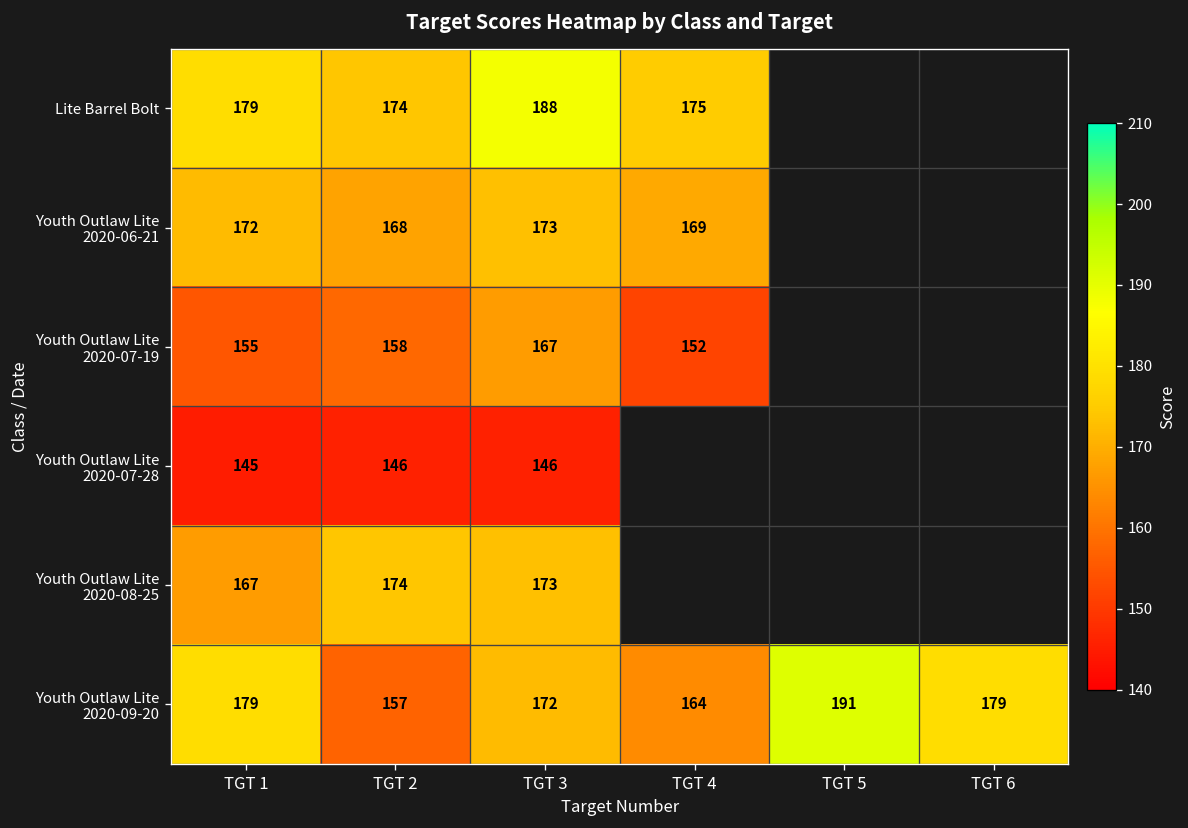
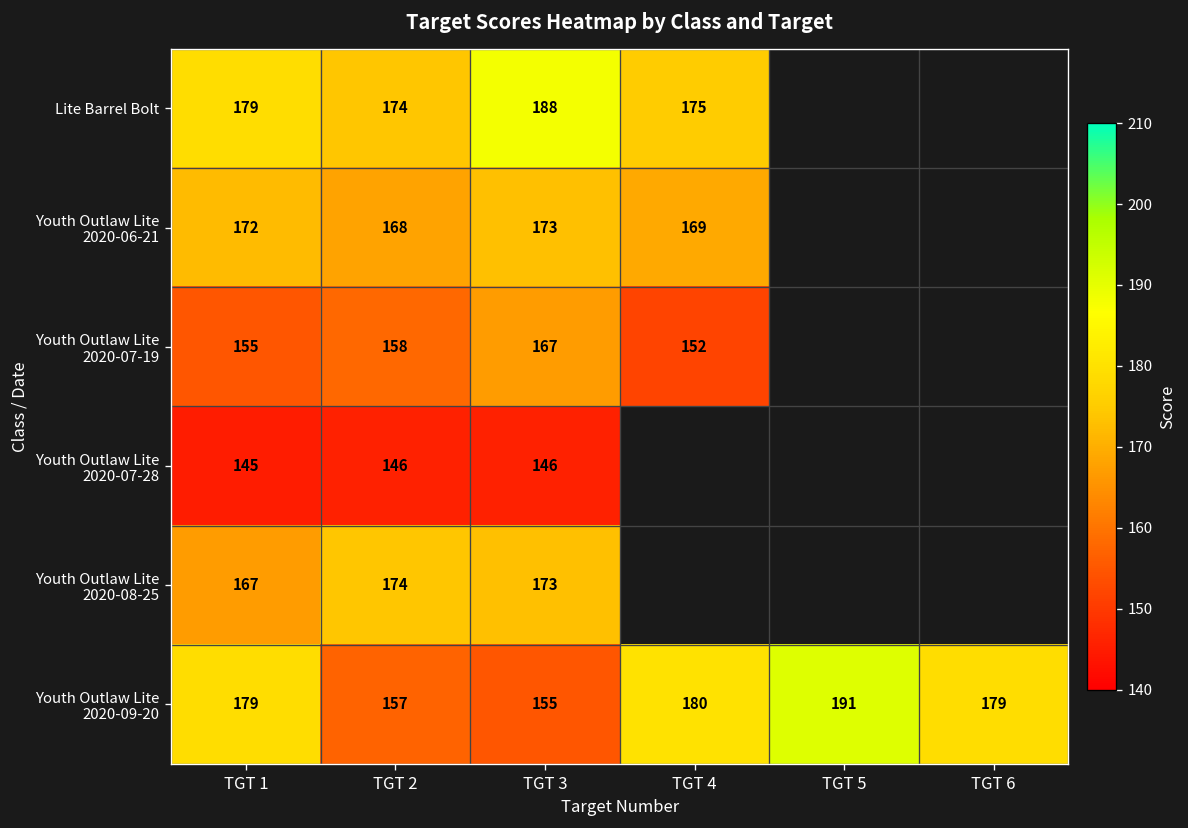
Youth Outlaw Lite 2020-09-20, TGT 3: 172 -> 155
Youth Outlaw Lite 2020-09-20, TGT 4: 164 -> 180
